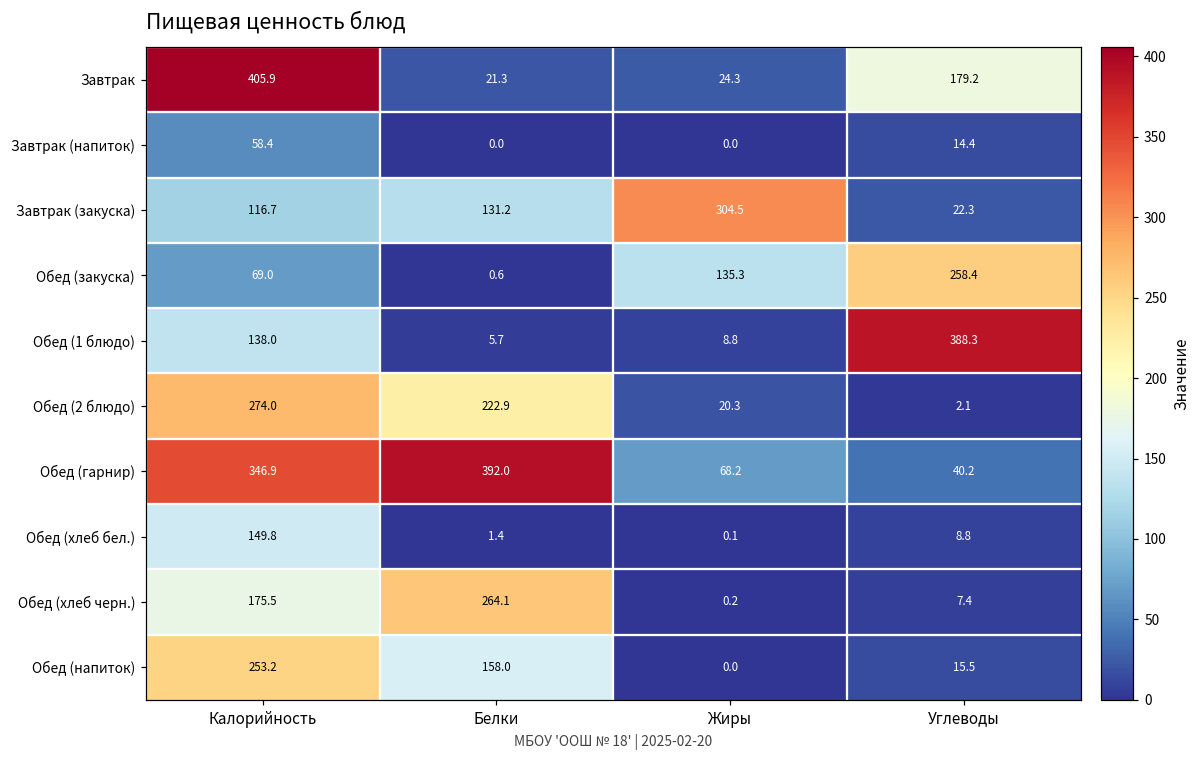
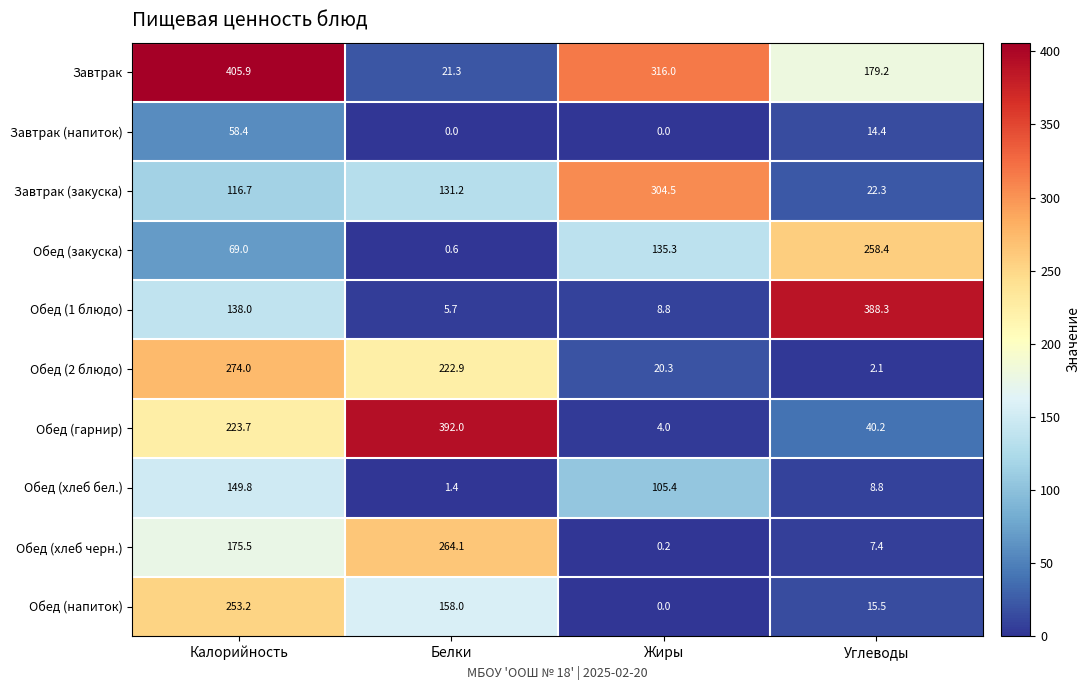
Завтрак, Жиры: 24.3 -> 316.0
Обед (гарнир), Калорийность: 346.9 -> 223.7
Обед (гарнир), Жиры: 68.2 -> 4.0
Обед (хлеб бел.), Жиры: 0.1 -> 105.4
